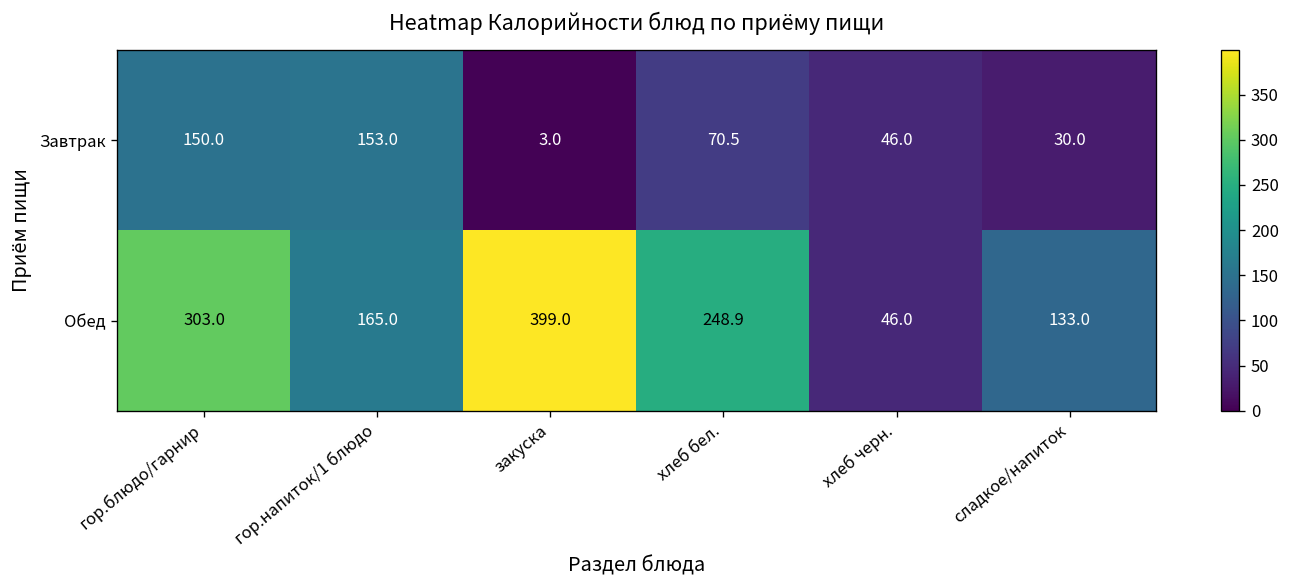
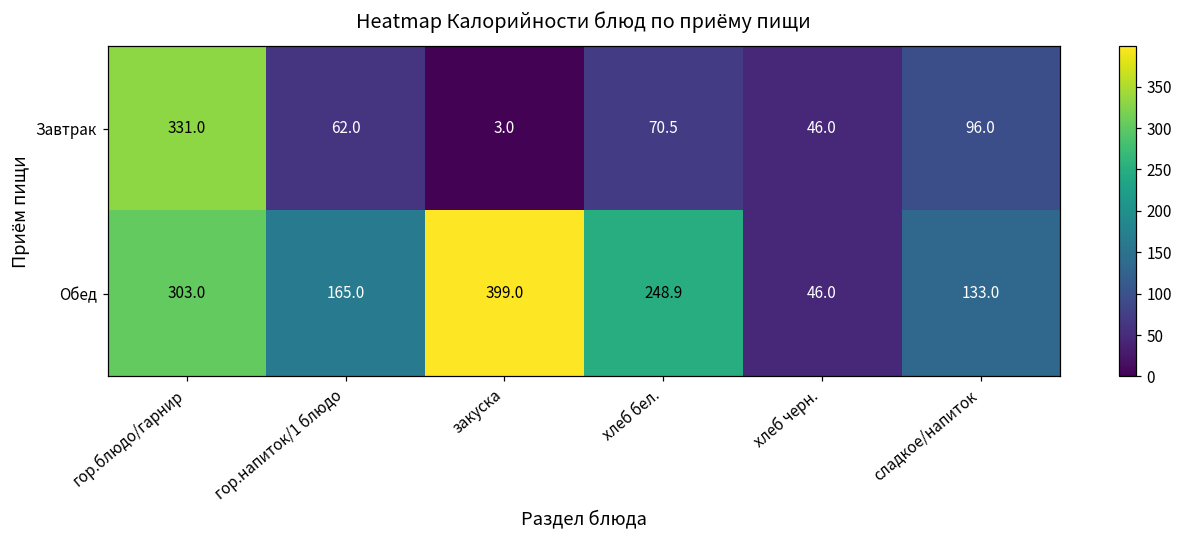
Завтрак, гор.блюдо/гарнир: 150.0 -> 331.0
Завтрак, гор.напиток/1 блюдо: 153.0 -> 62.0
Завтрак, сладкое/напиток: 30.0 -> 96.0
